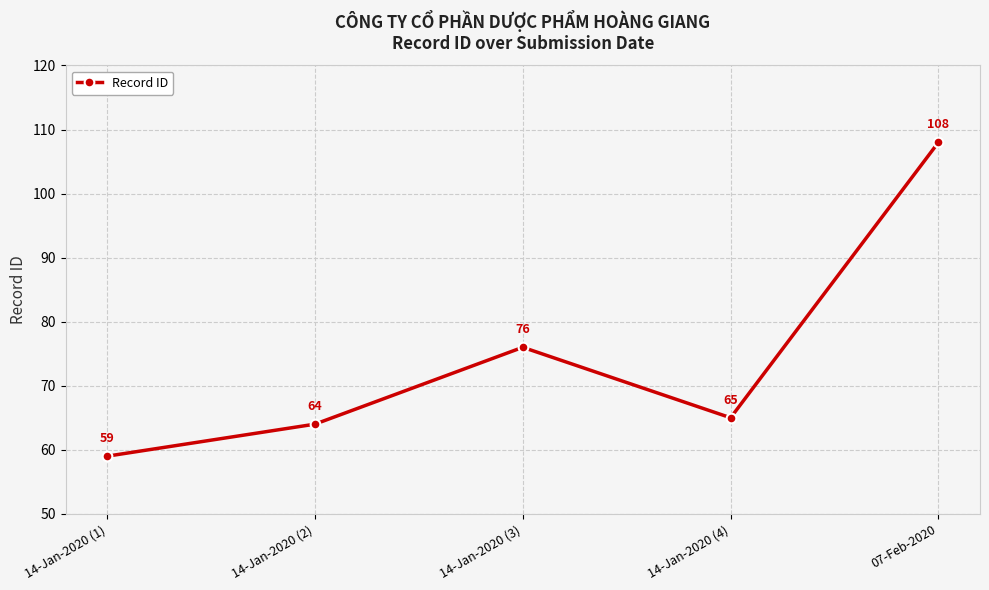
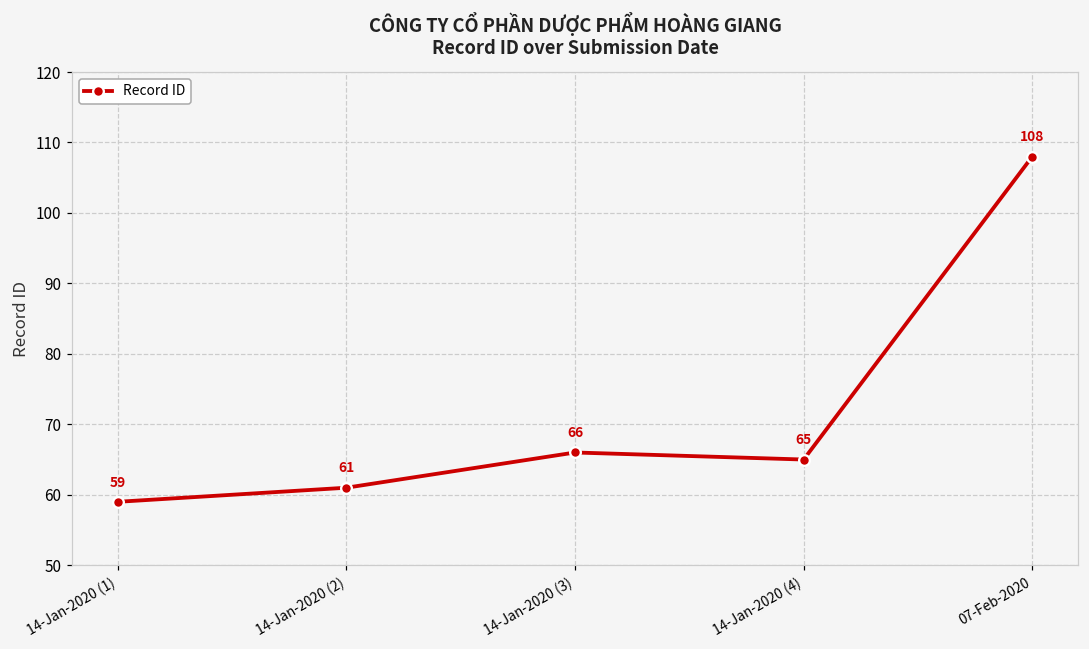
14-Jan-2020 (2): 64 -> 61
14-Jan-2020 (3): 76 -> 66
